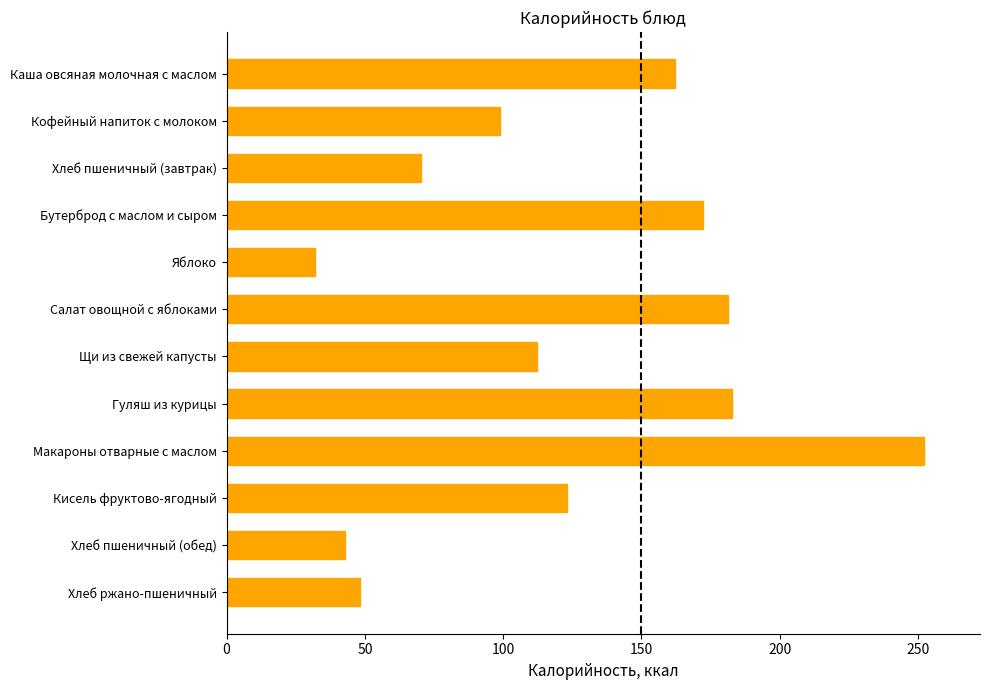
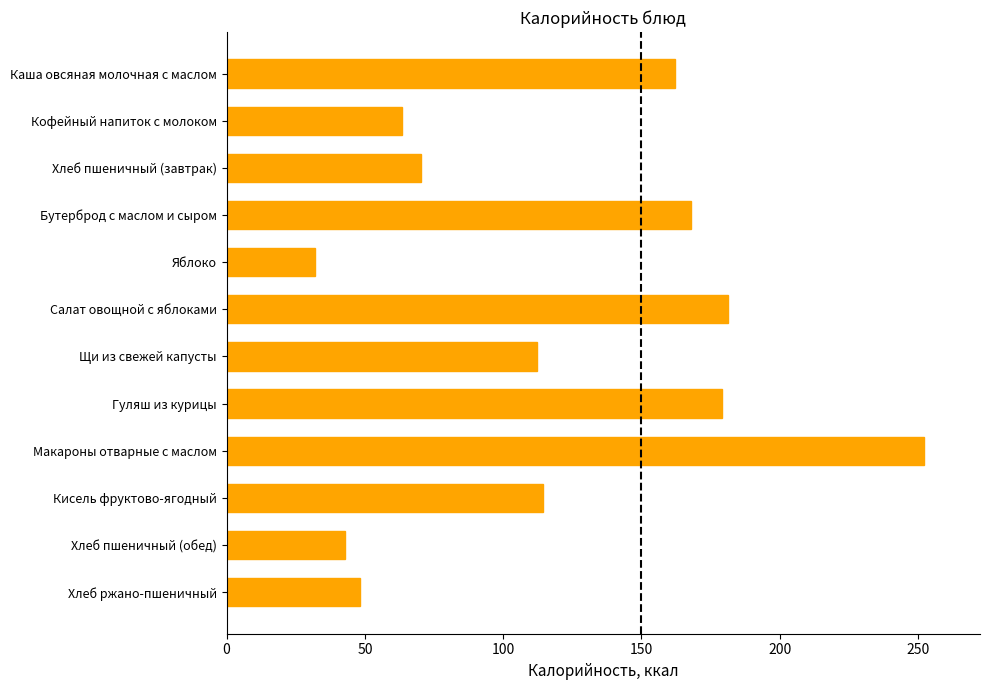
Кофейный напиток с молоком: 99 -> 64
Бутерброд с маслом и сыром: 172 -> 168
Гуляш из курицы: 183 -> 179
Кисель фруктово-ягодный: 123 -> 114
